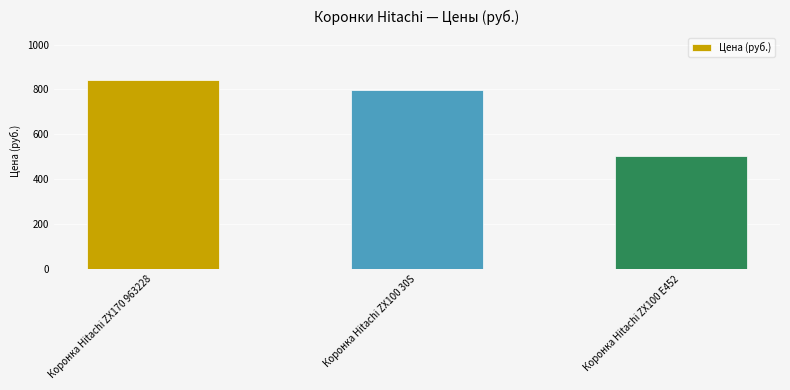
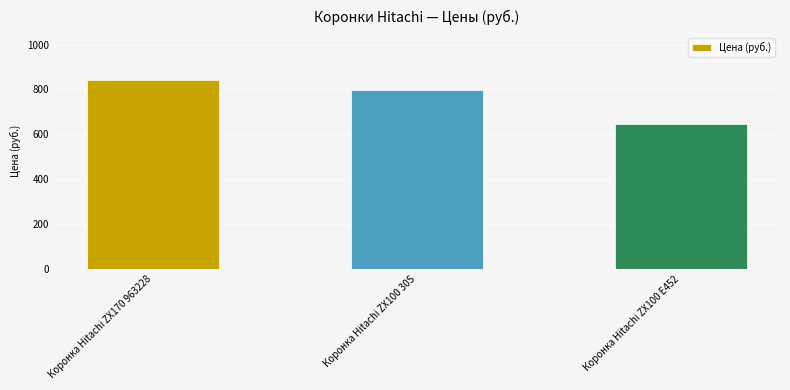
Коронка Hitachi ZX100 E452: 500 -> 650
